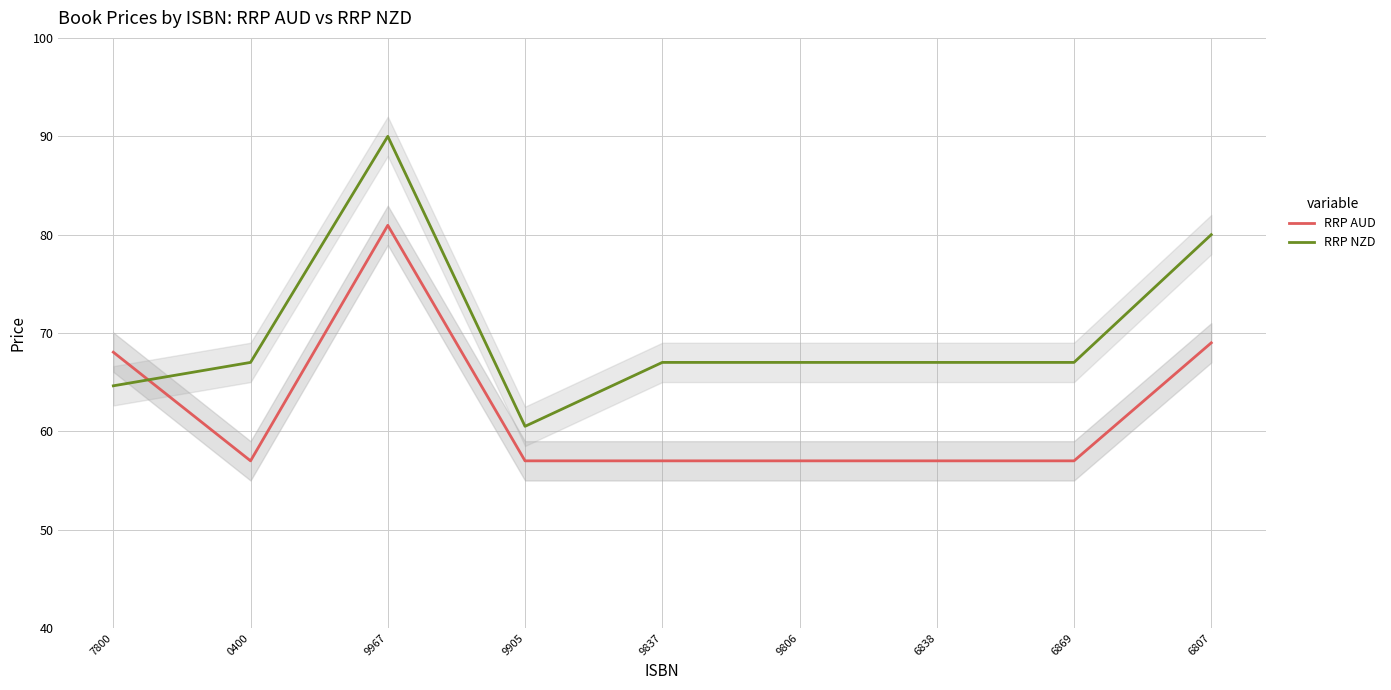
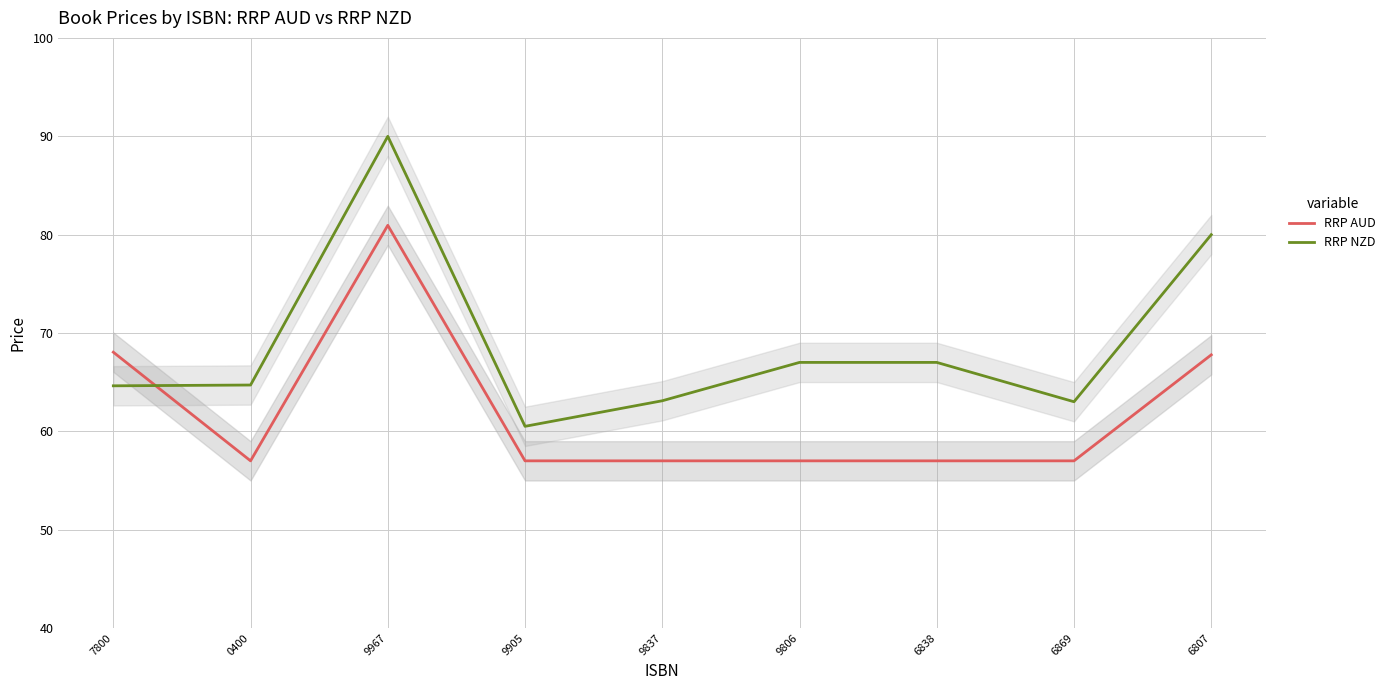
RRP NZD, 0400: 67 -> 65
RRP NZD, 9837: 67 -> 63
RRP NZD, 6869: 67 -> 63
RRP AUD, 6807: 69 -> 68
